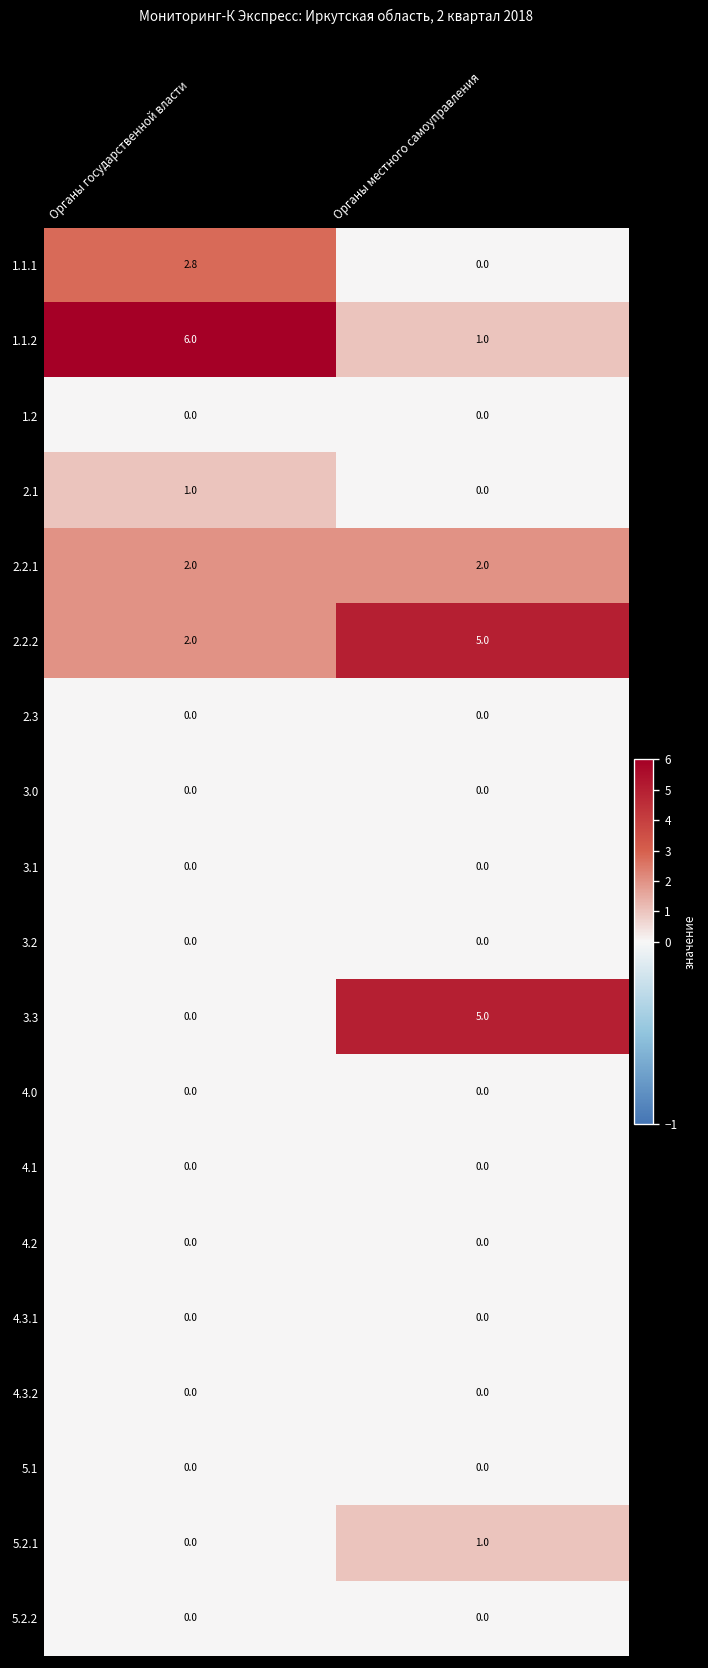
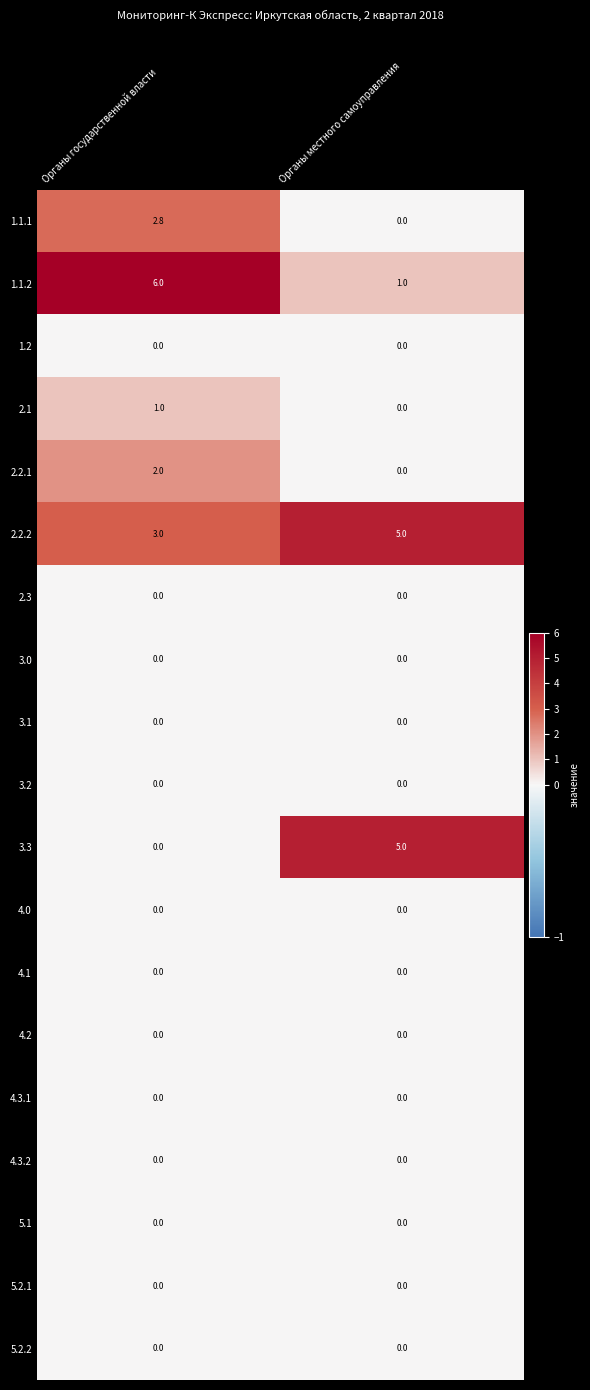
2.2.1, Органы местного самоуправления: 2.0 -> 0.0
2.2.2, Органы государственной власти: 2.0 -> 3.0
5.2.1, Органы местного самоуправления: 1.0 -> 0.0
